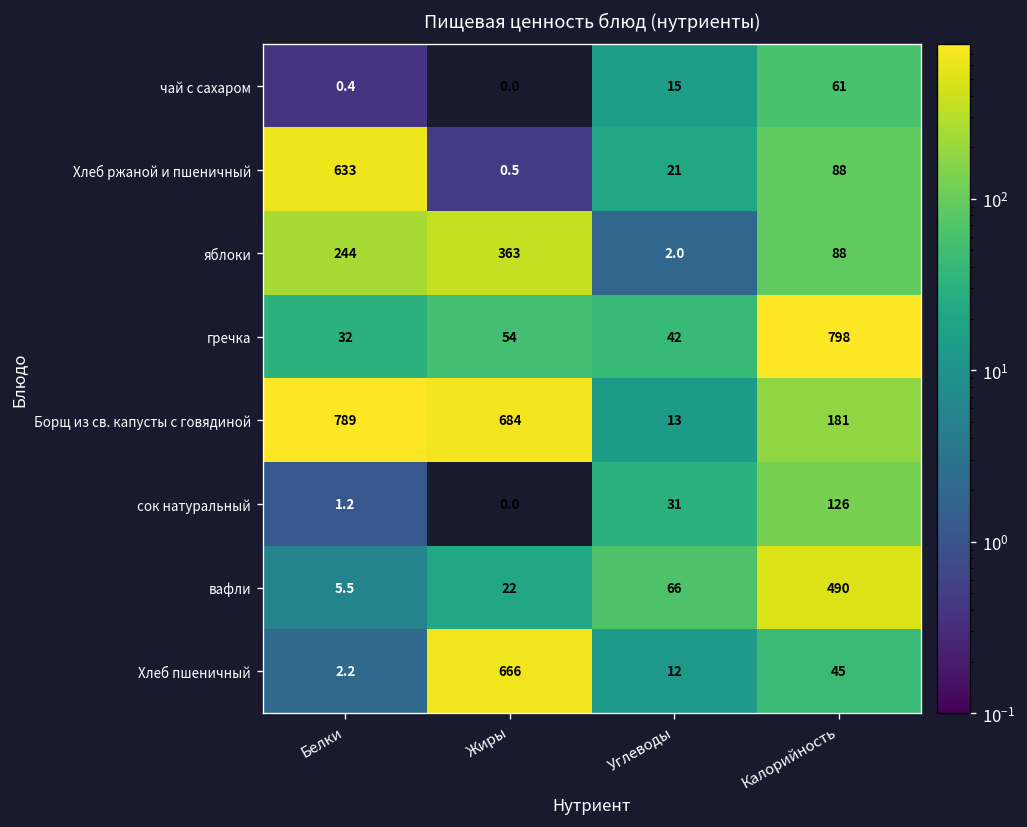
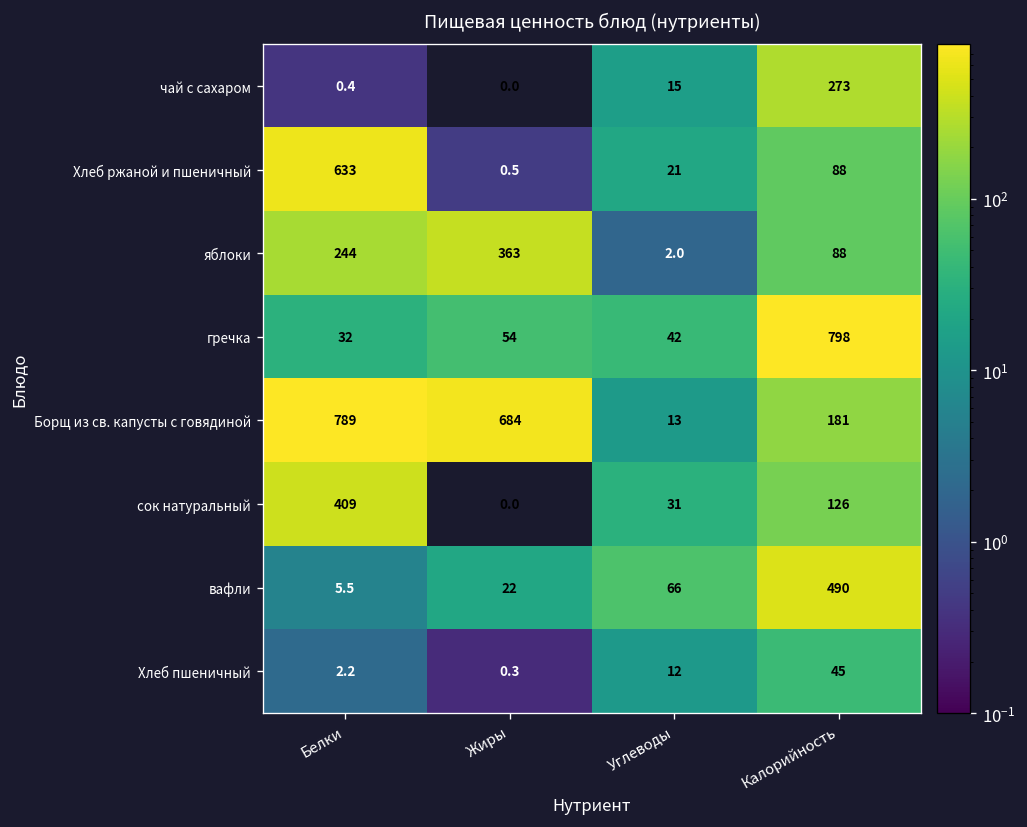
чай с сахаром, Калорийность: 61 -> 273
сок натуральный, Белки: 1.2 -> 409
Хлеб пшеничный, Жиры: 666 -> 0.3
